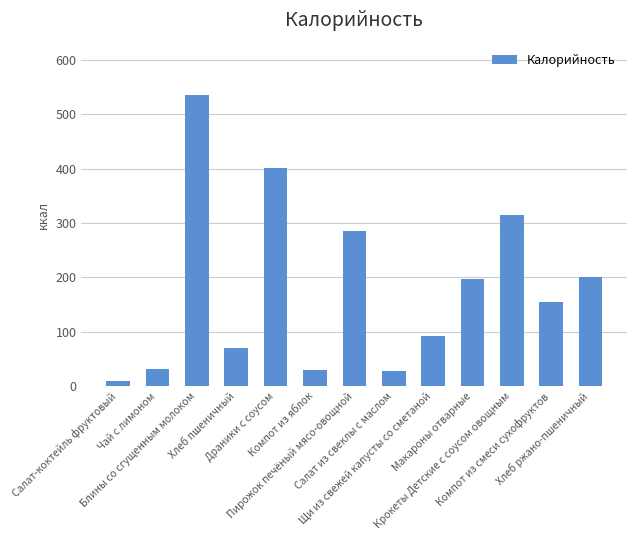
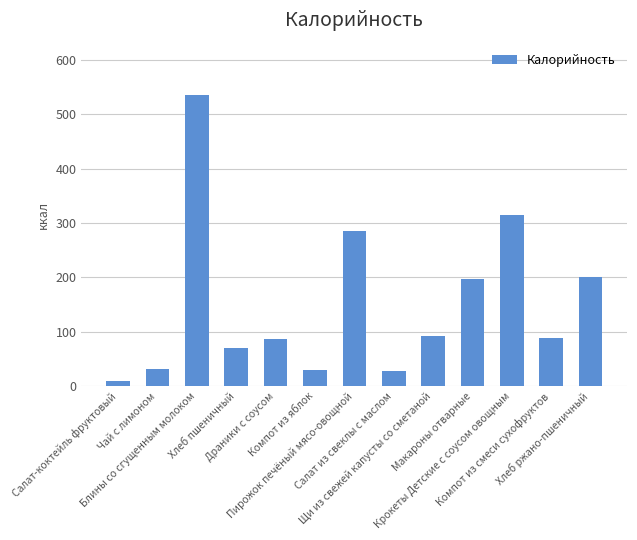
Драники с соусом: 400 -> 90
Компот из смеси сухофруктов: 150 -> 90
